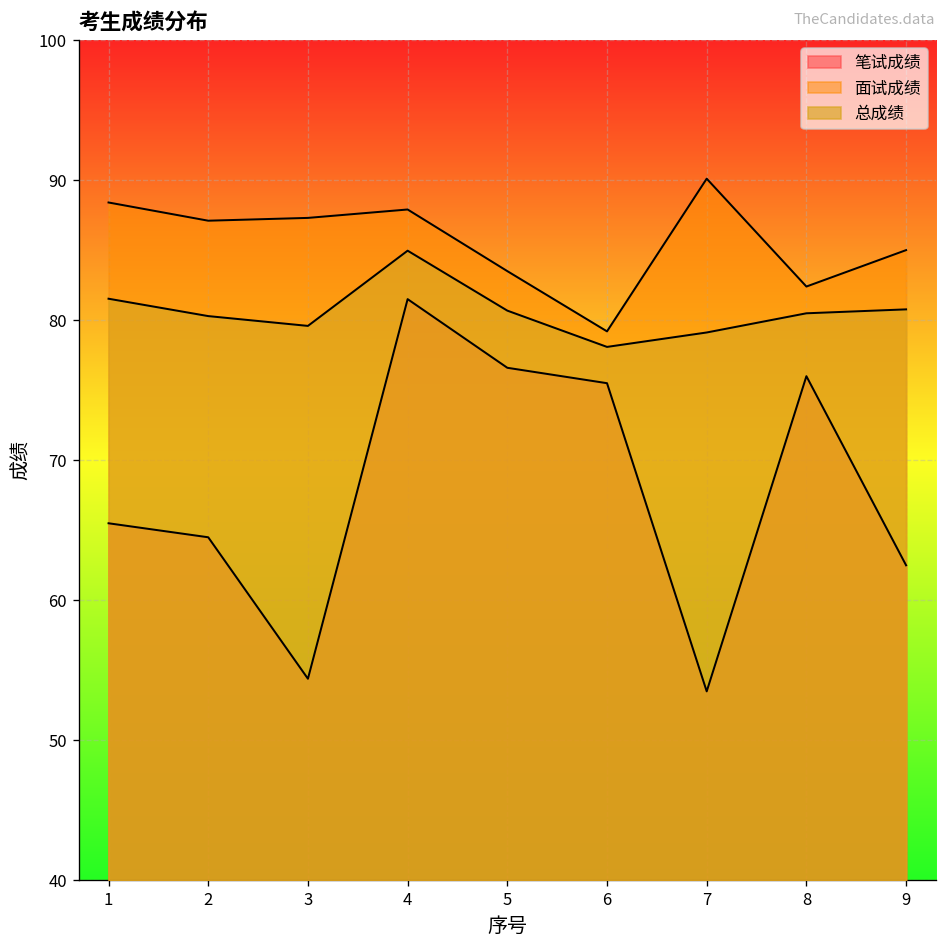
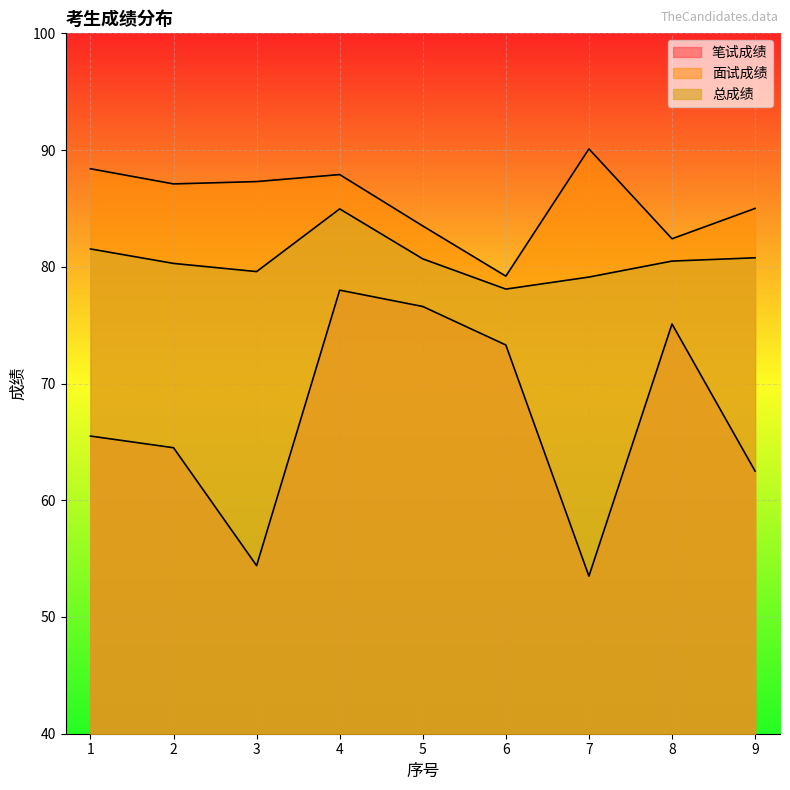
笔试成绩, 4: 81.5 -> 78.0
笔试成绩, 6: 75.5 -> 73.3
笔试成绩, 8: 76.0 -> 75.1
